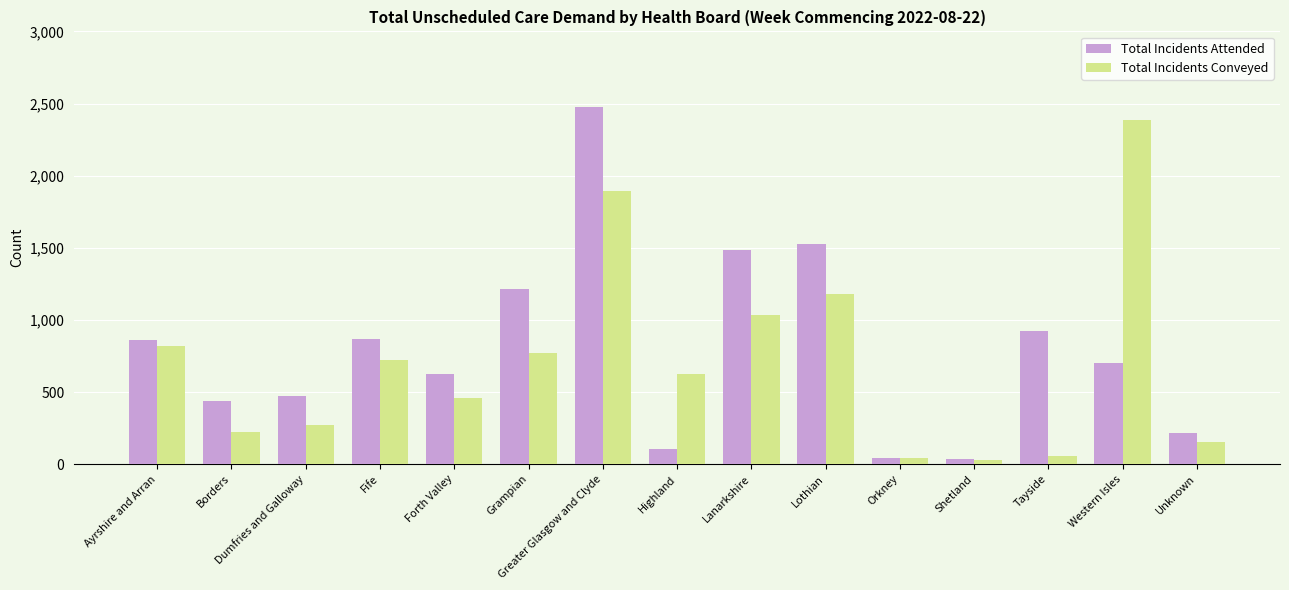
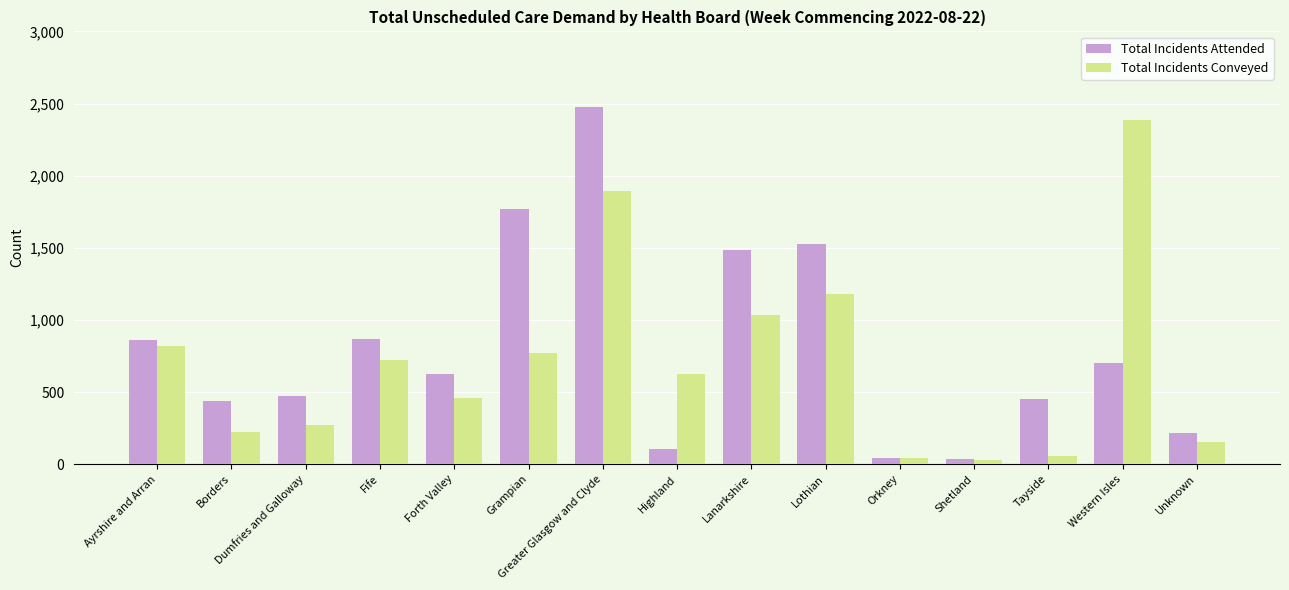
Total Incidents Attended, Grampian: 1,210 -> 1,770
Total Incidents Attended, Tayside: 930 -> 450
